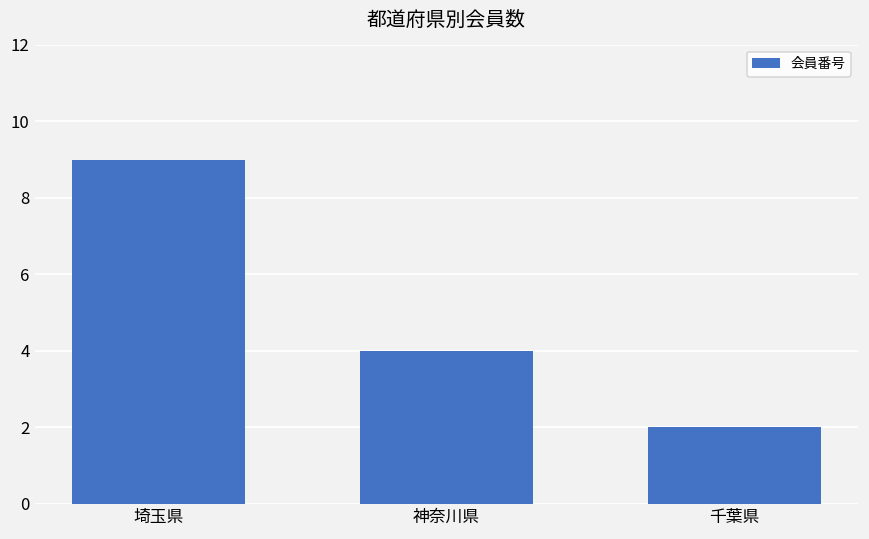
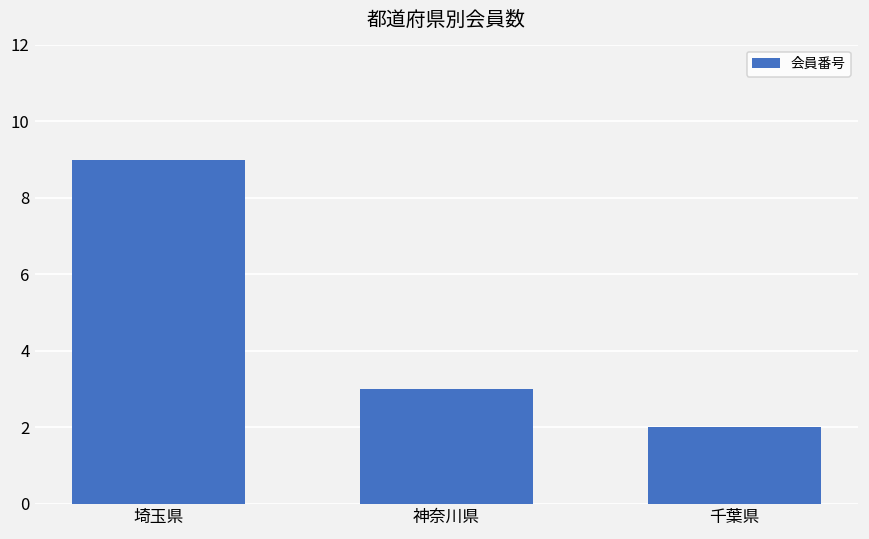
神奈川県: 4 -> 3
